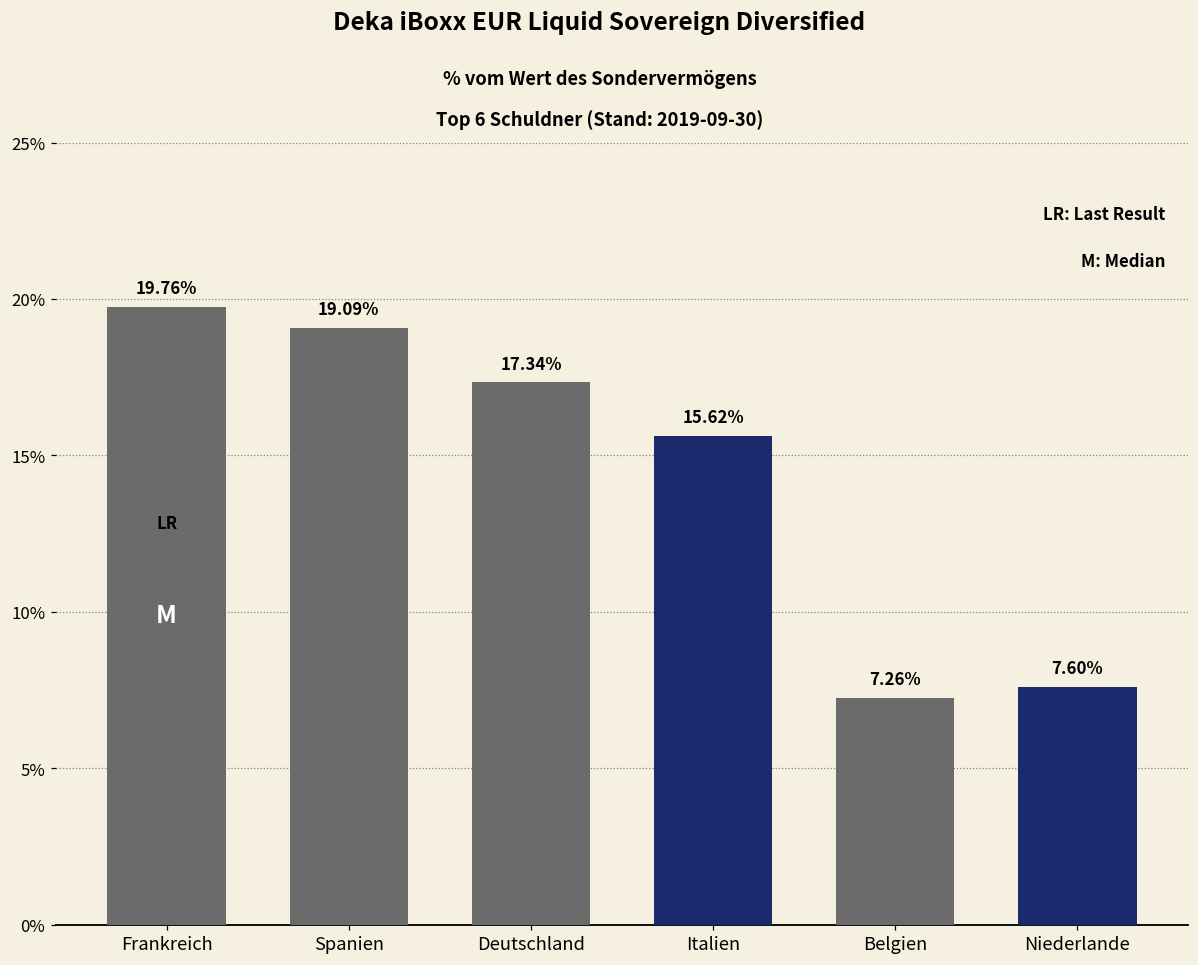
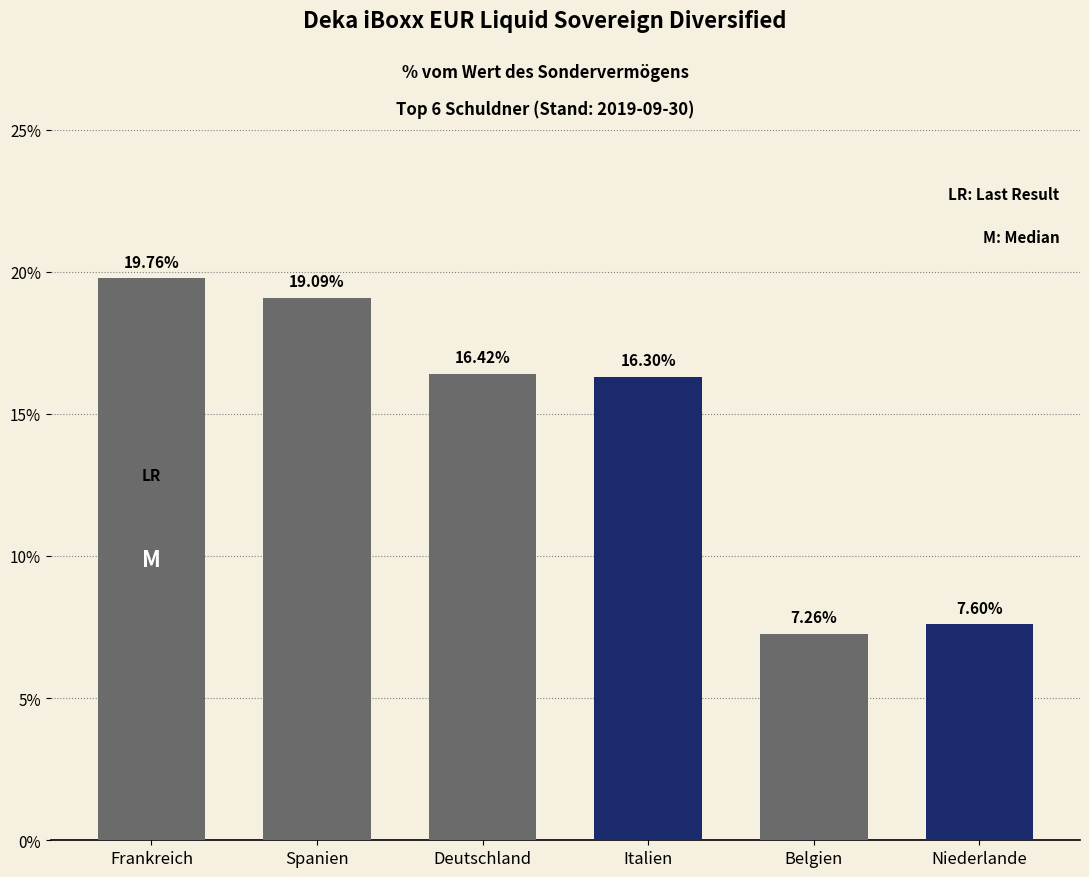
Deutschland: 17.34% -> 16.42%
Italien: 15.62% -> 16.30%
